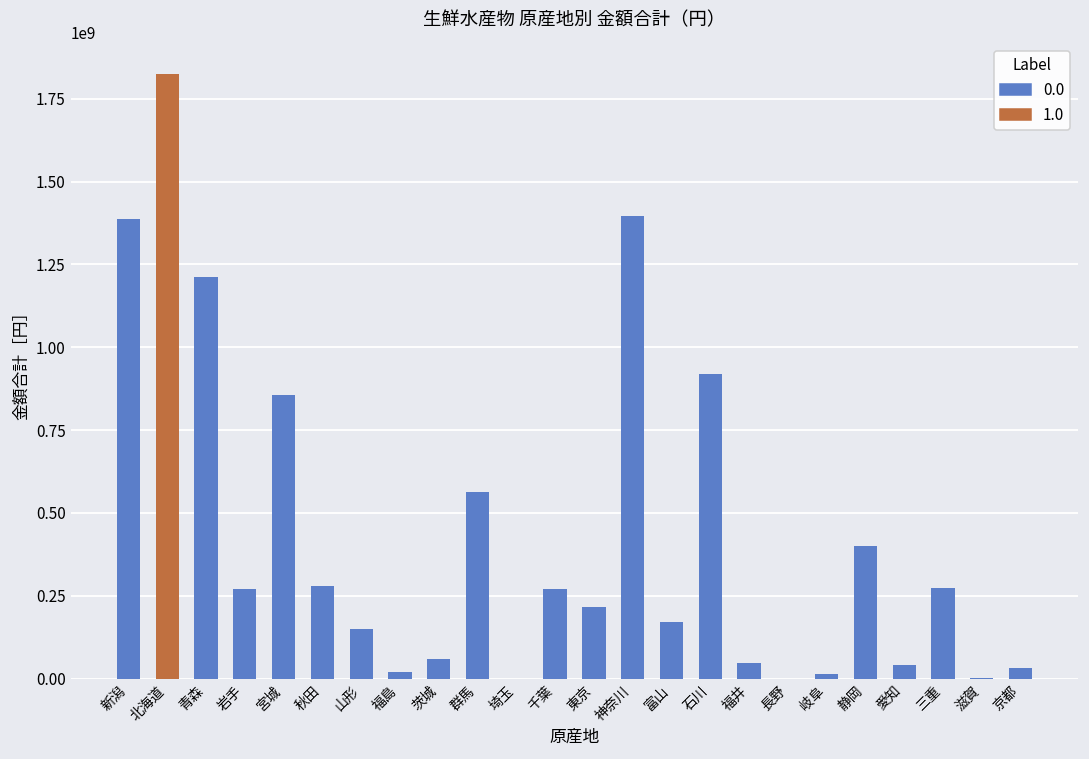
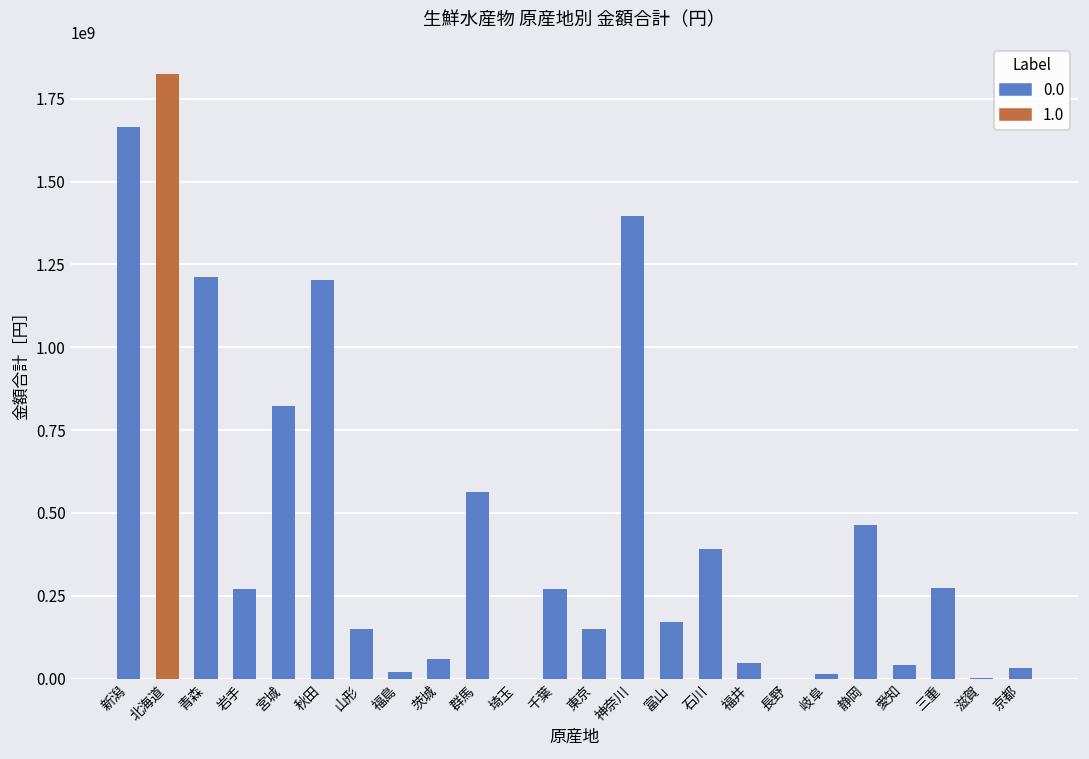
新潟: 1390000000 -> 1670000000
宮城: 860000000 -> 820000000
秋田: 280000000 -> 1200000000
東京: 220000000 -> 150000000
石川: 920000000 -> 390000000
静岡: 400000000 -> 460000000
